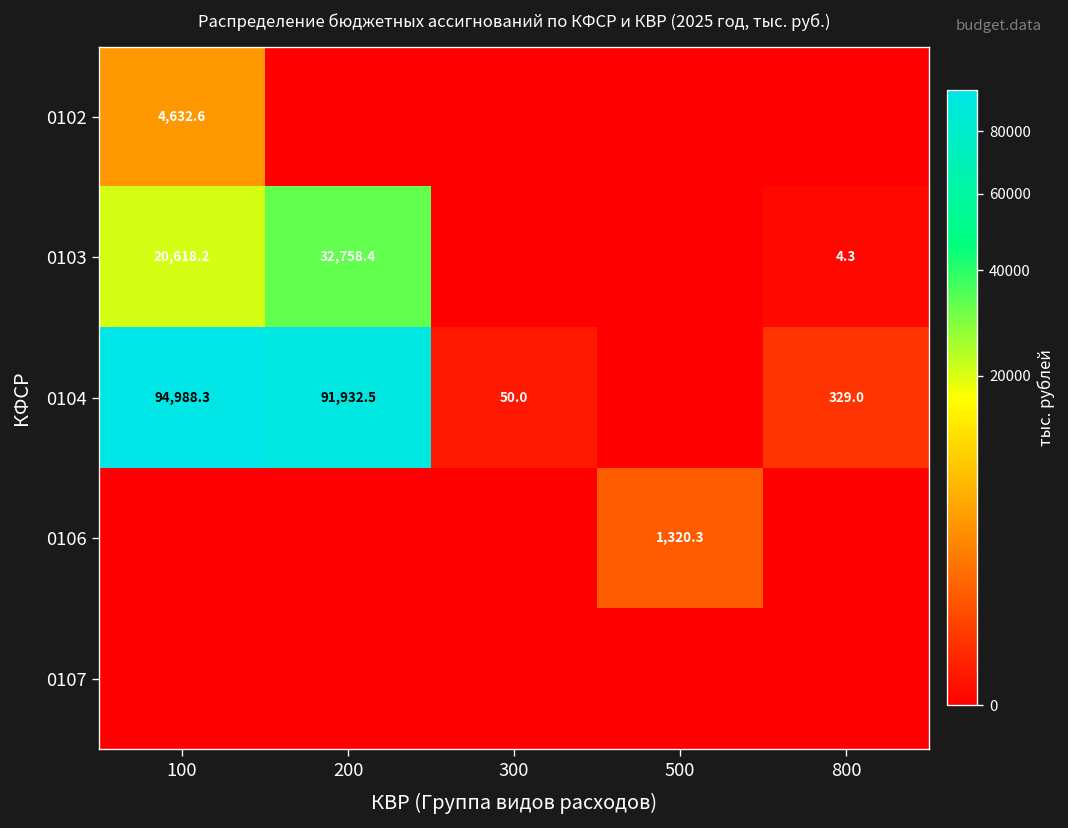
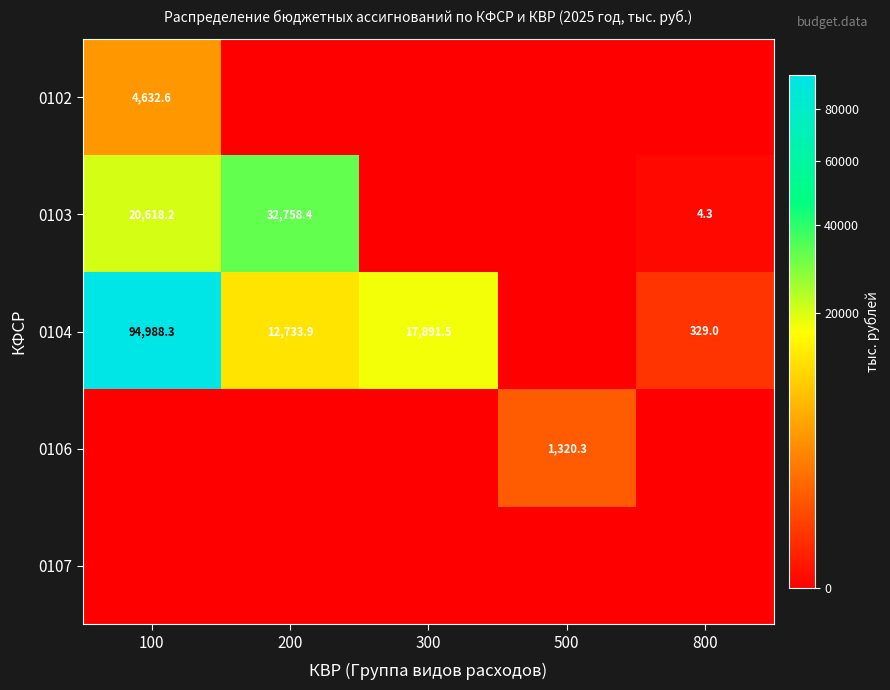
0104, 200: 91,932.5 -> 12,733.9
0104, 300: 50.0 -> 17,891.5
